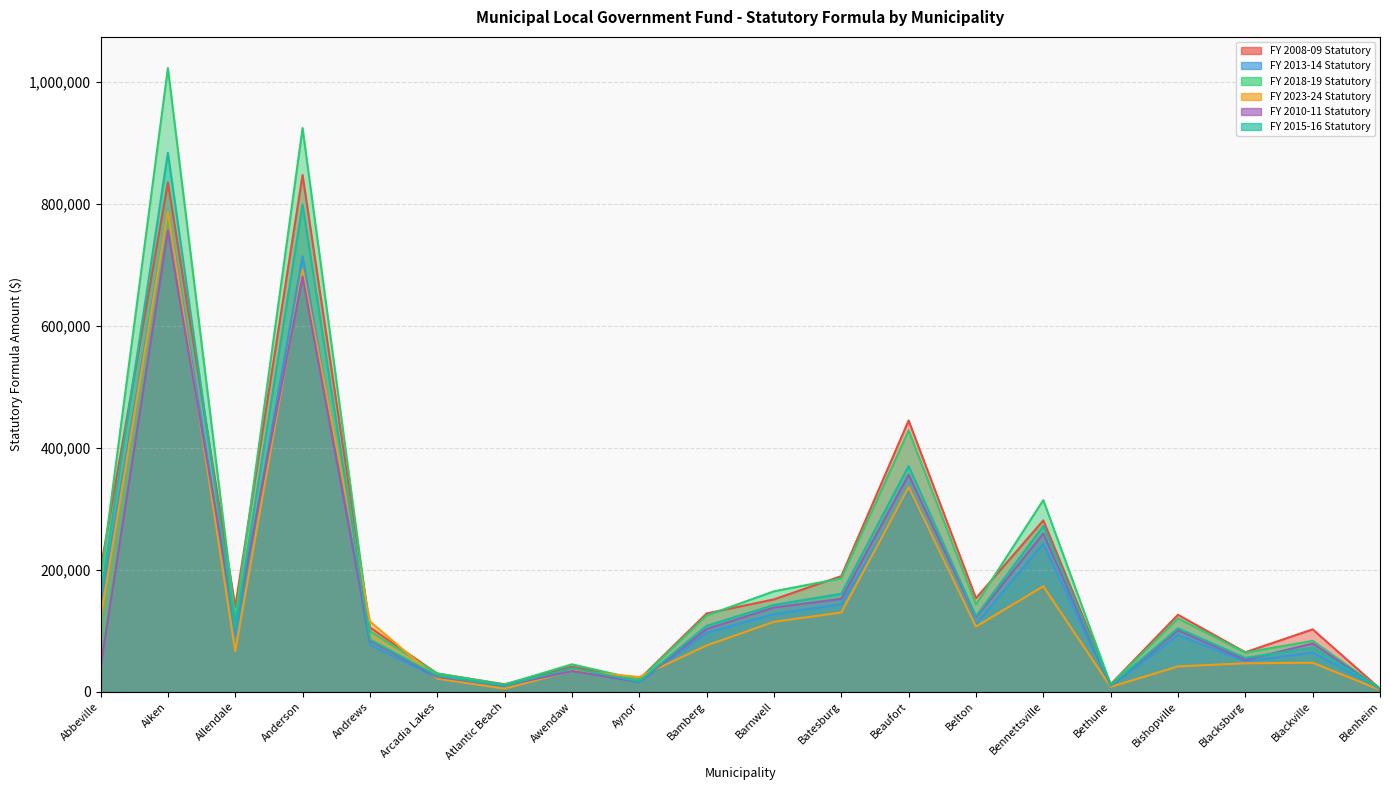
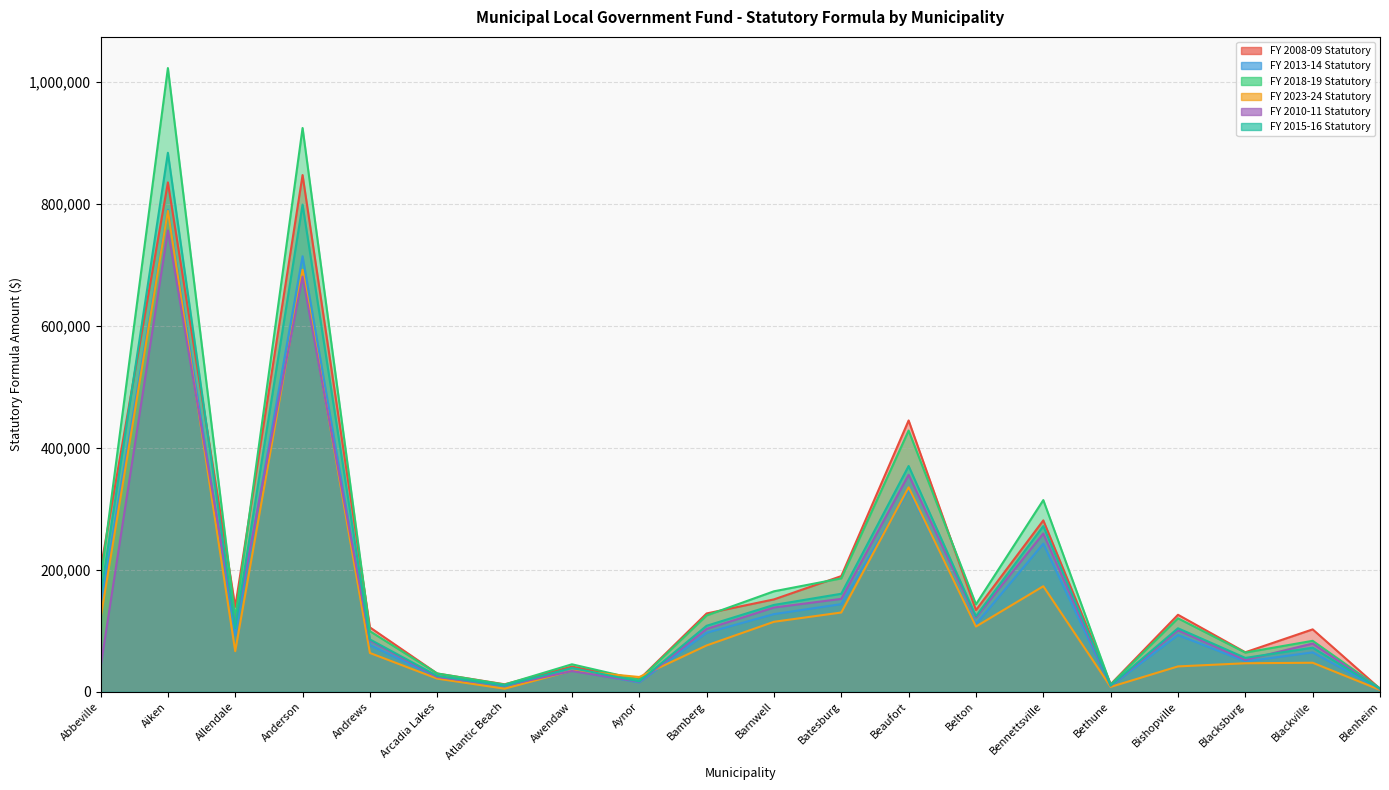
FY 2023-24 Statutory, Andrews: 120,000 -> 60,000
FY 2008-09 Statutory, Belton: 150,000 -> 130,000
